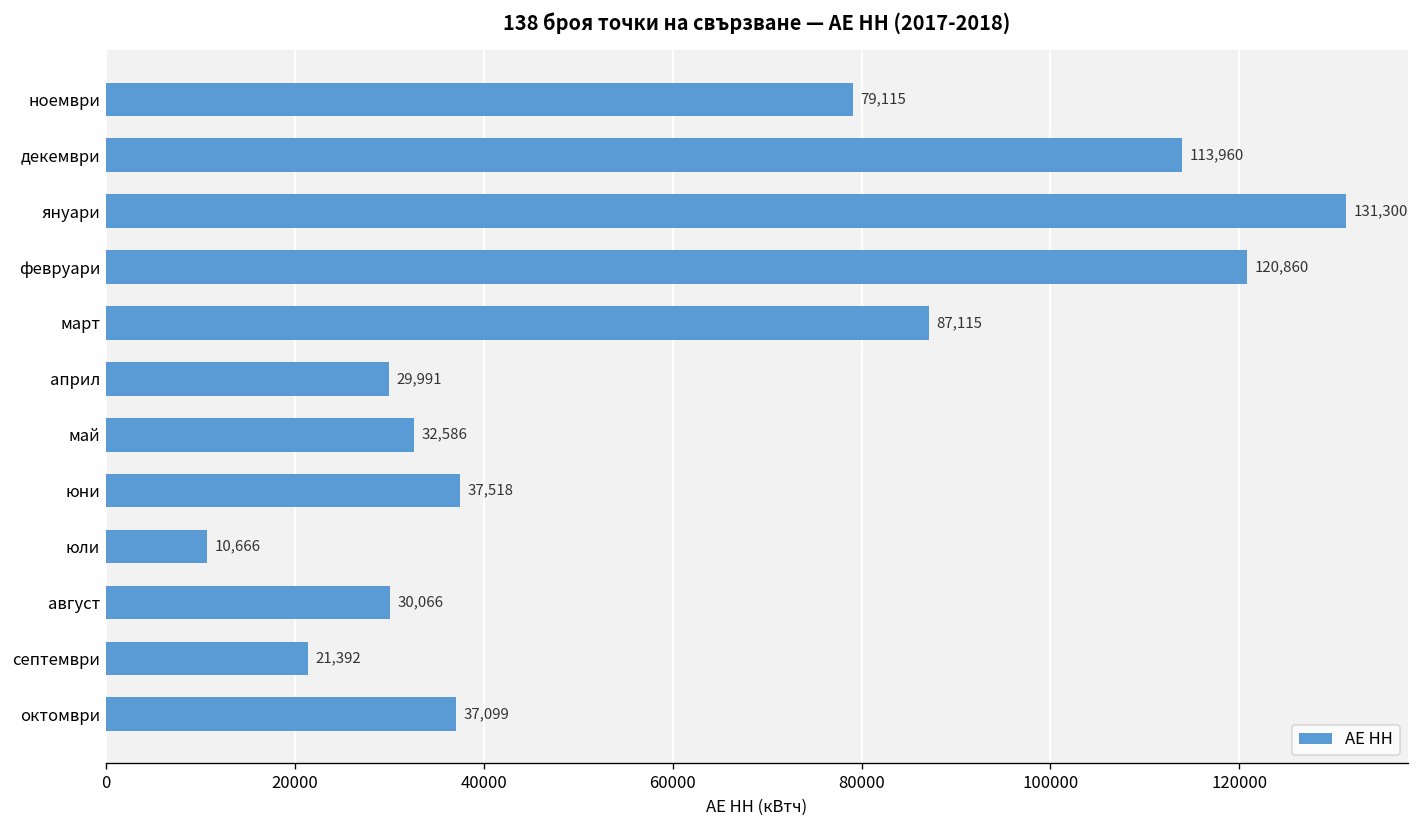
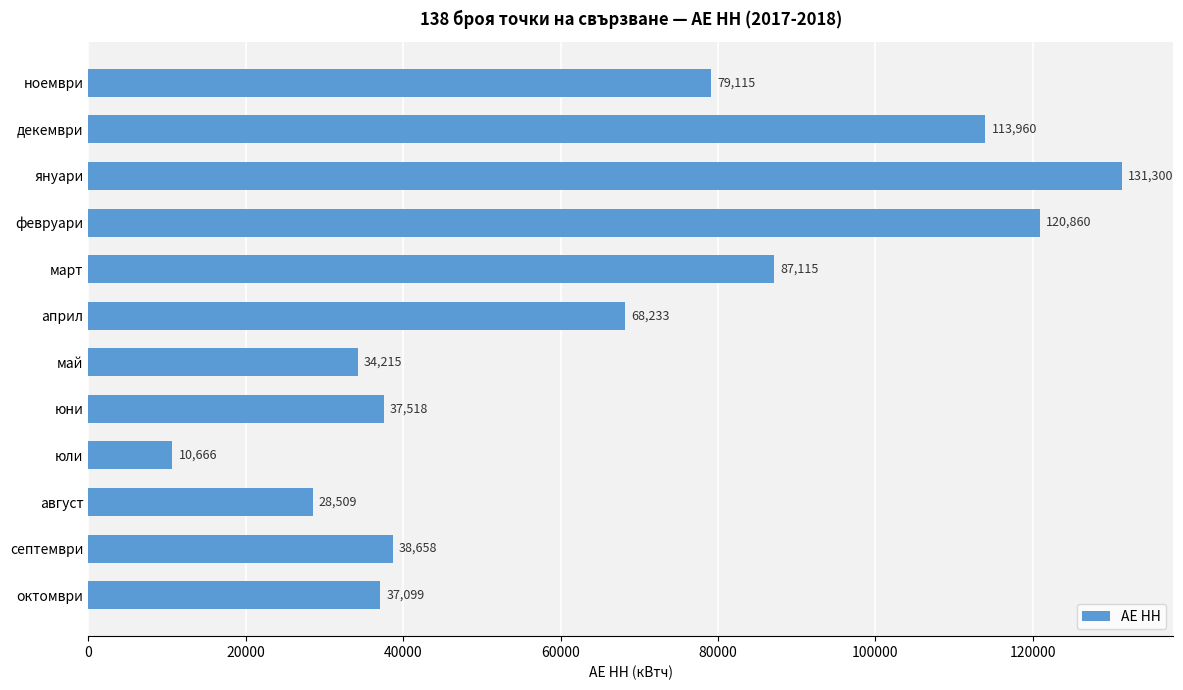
април: 29,991 -> 68,233
май: 32,586 -> 34,215
август: 30,066 -> 28,509
септември: 21,392 -> 38,658
